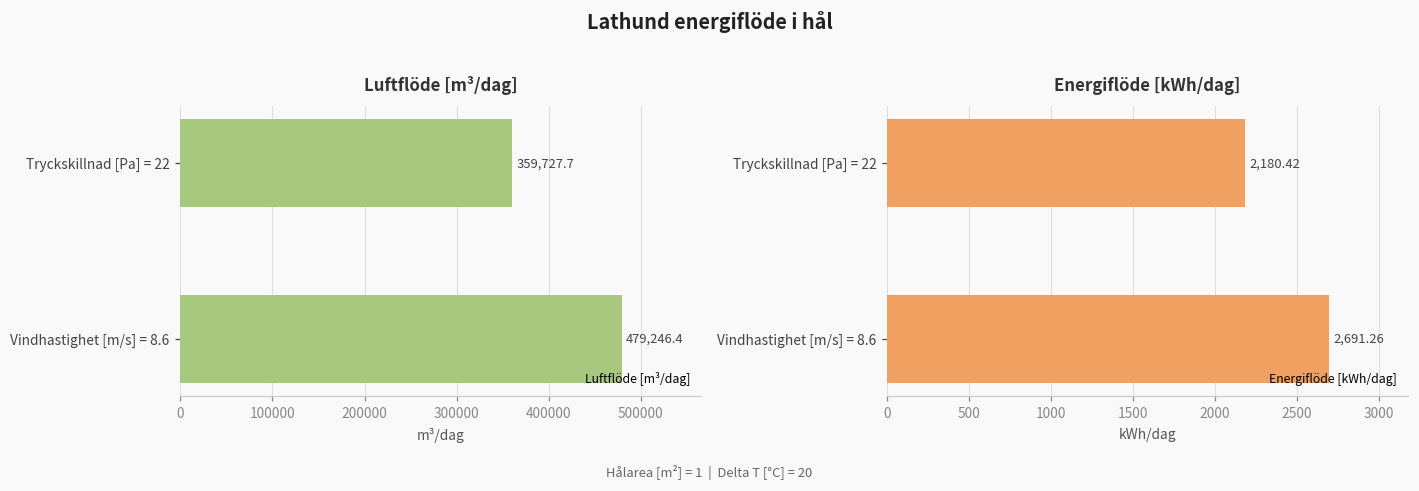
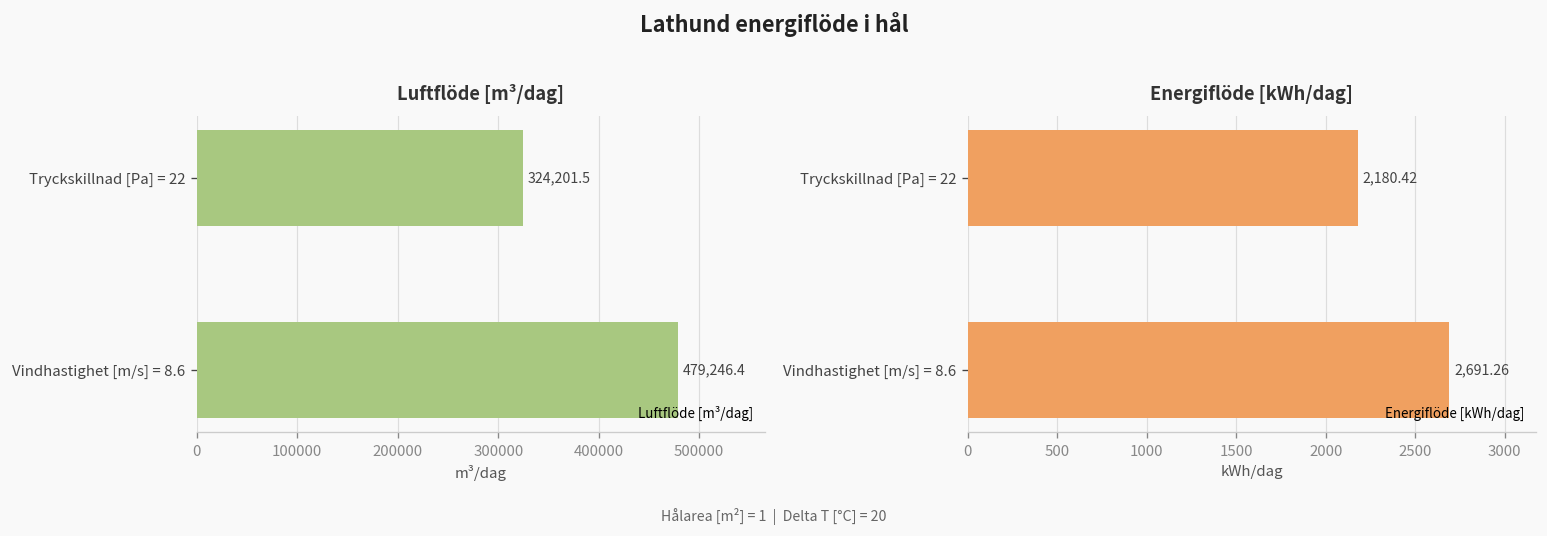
Luftflöde [m³/dag], Tryckskillnad [Pa] = 22: 359,727.7 -> 324,201.5
